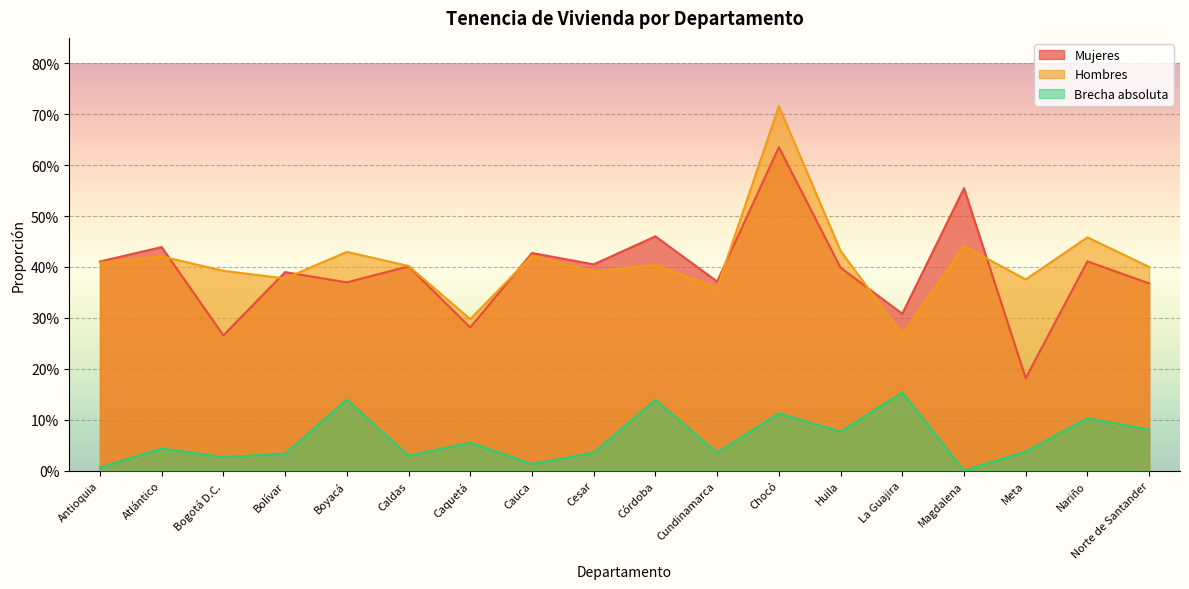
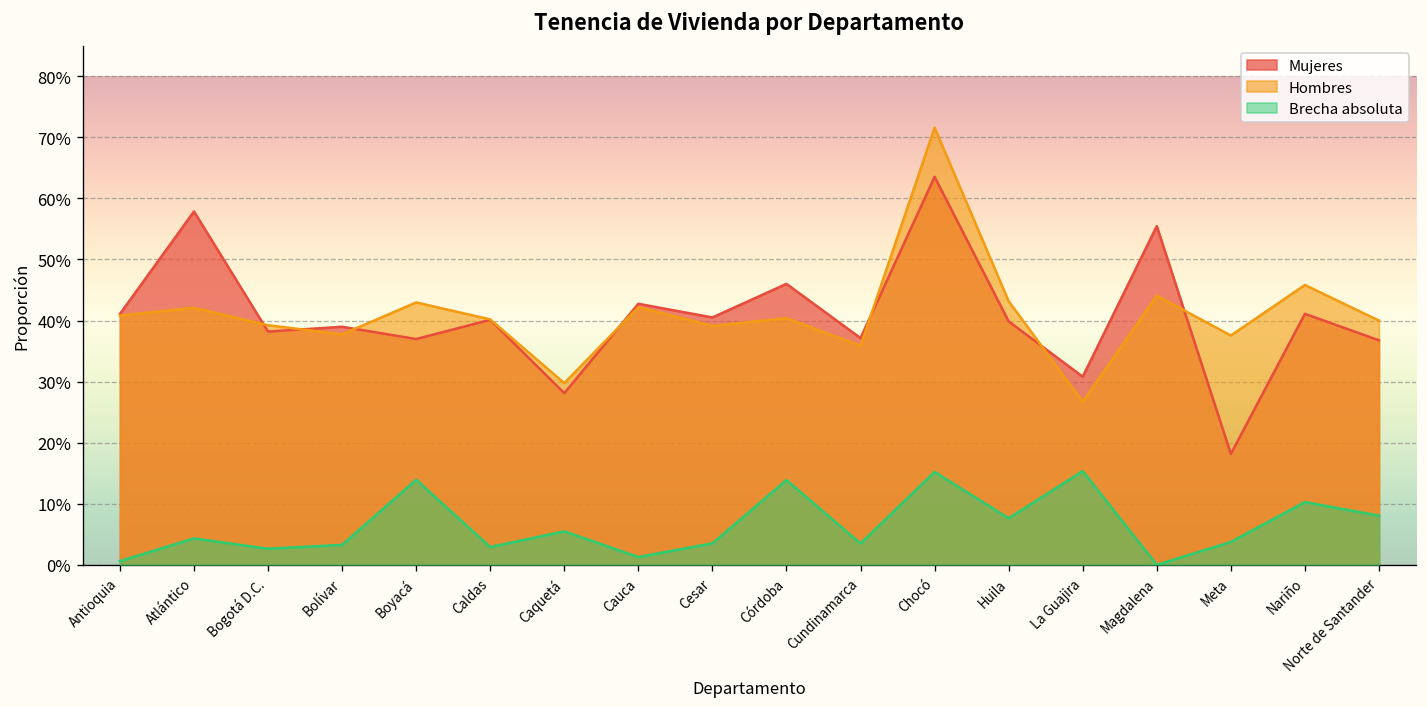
Mujeres, Atlántico: 44% -> 58%
Mujeres, Bogotá D.C.: 27% -> 38%
Brecha absoluta, Chocó: 11% -> 15%
